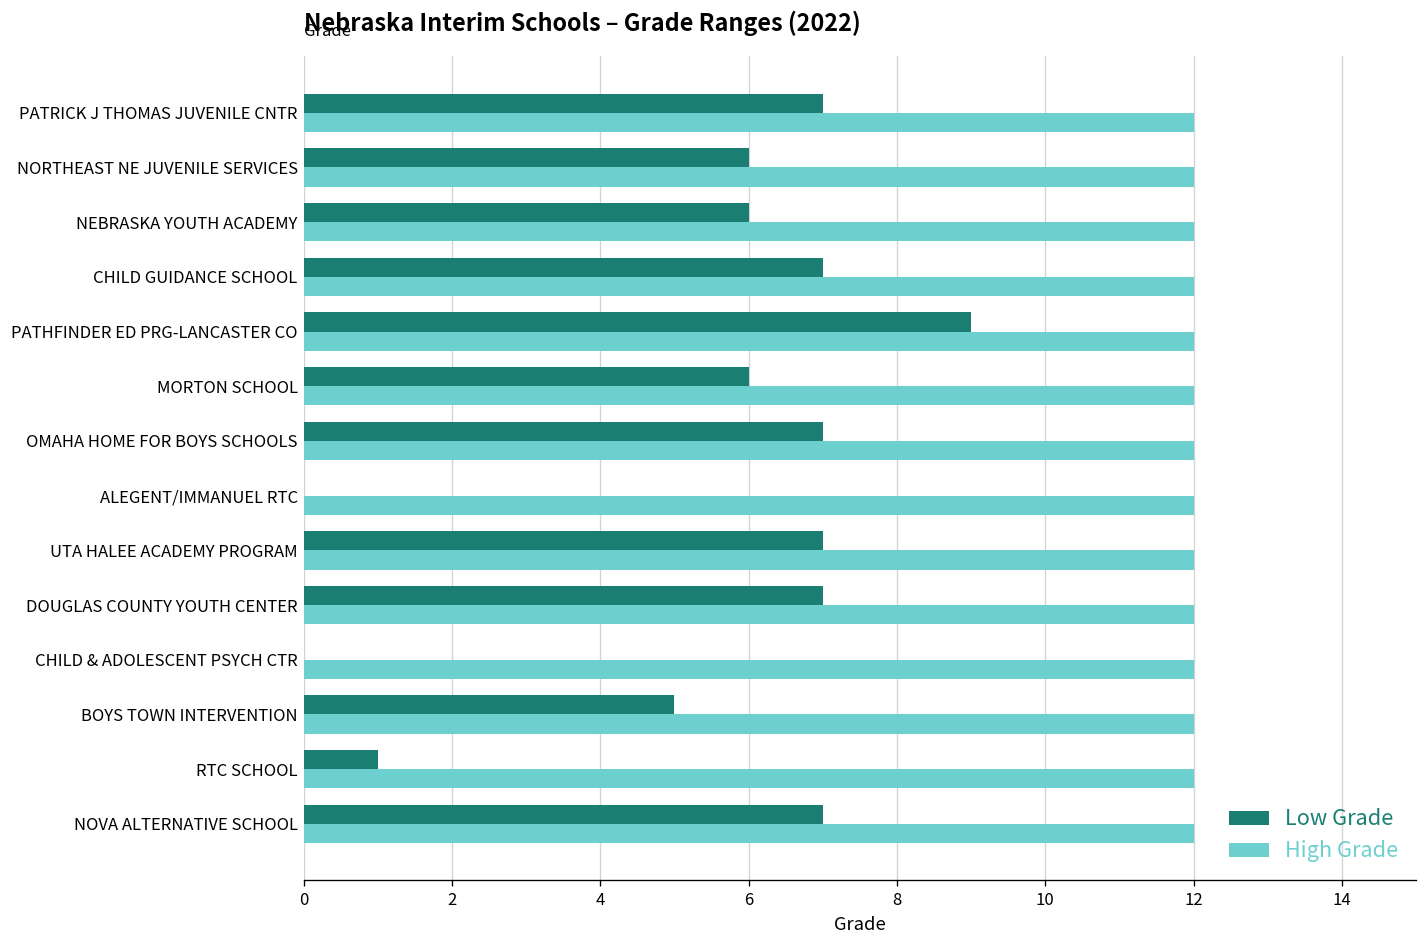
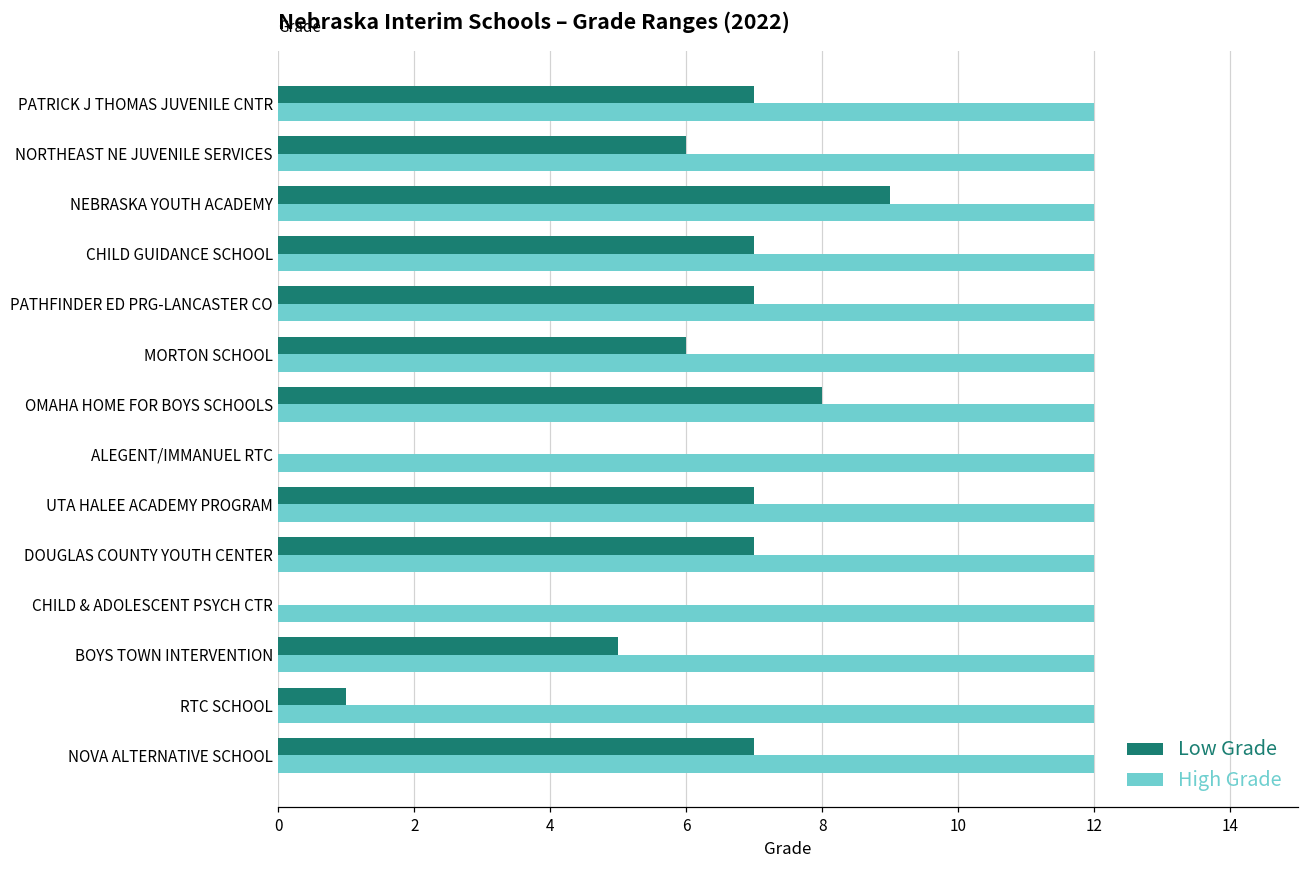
Low Grade, NEBRASKA YOUTH ACADEMY: 6 -> 9
Low Grade, PATHFINDER ED PRG-LANCASTER CO: 9 -> 7
Low Grade, OMAHA HOME FOR BOYS SCHOOLS: 7 -> 8
